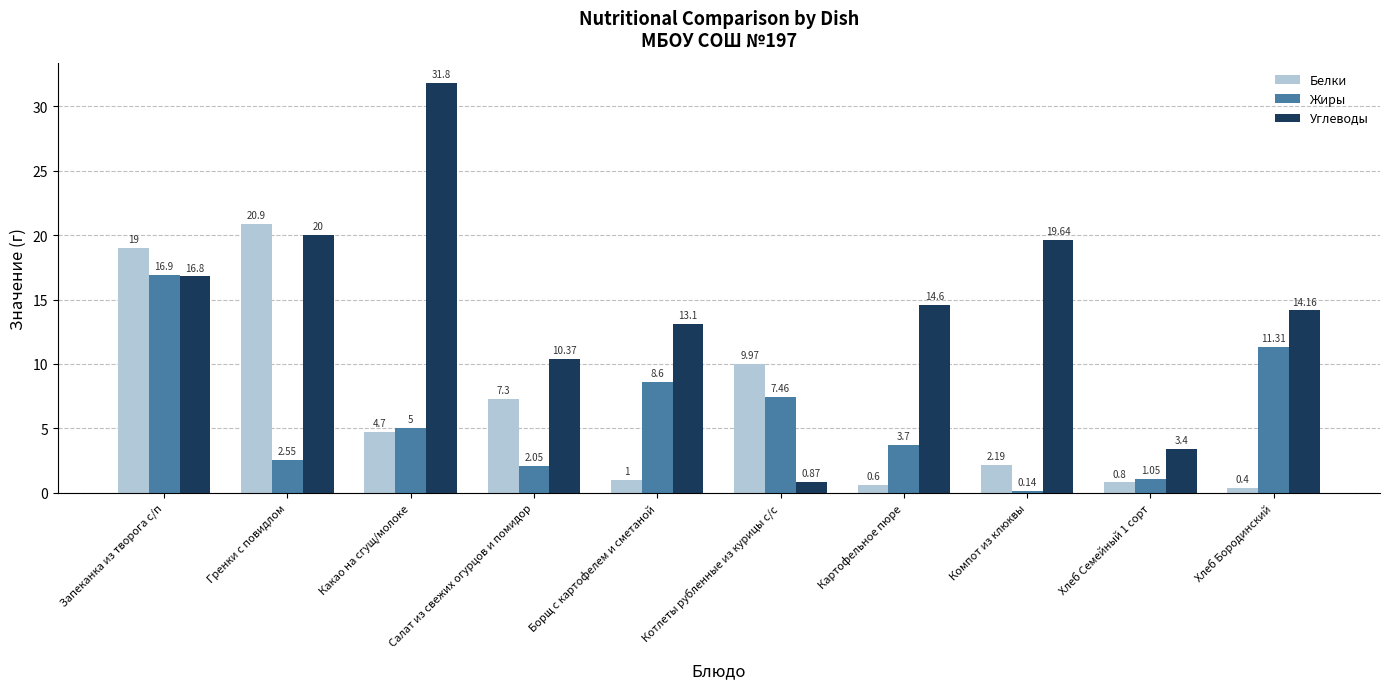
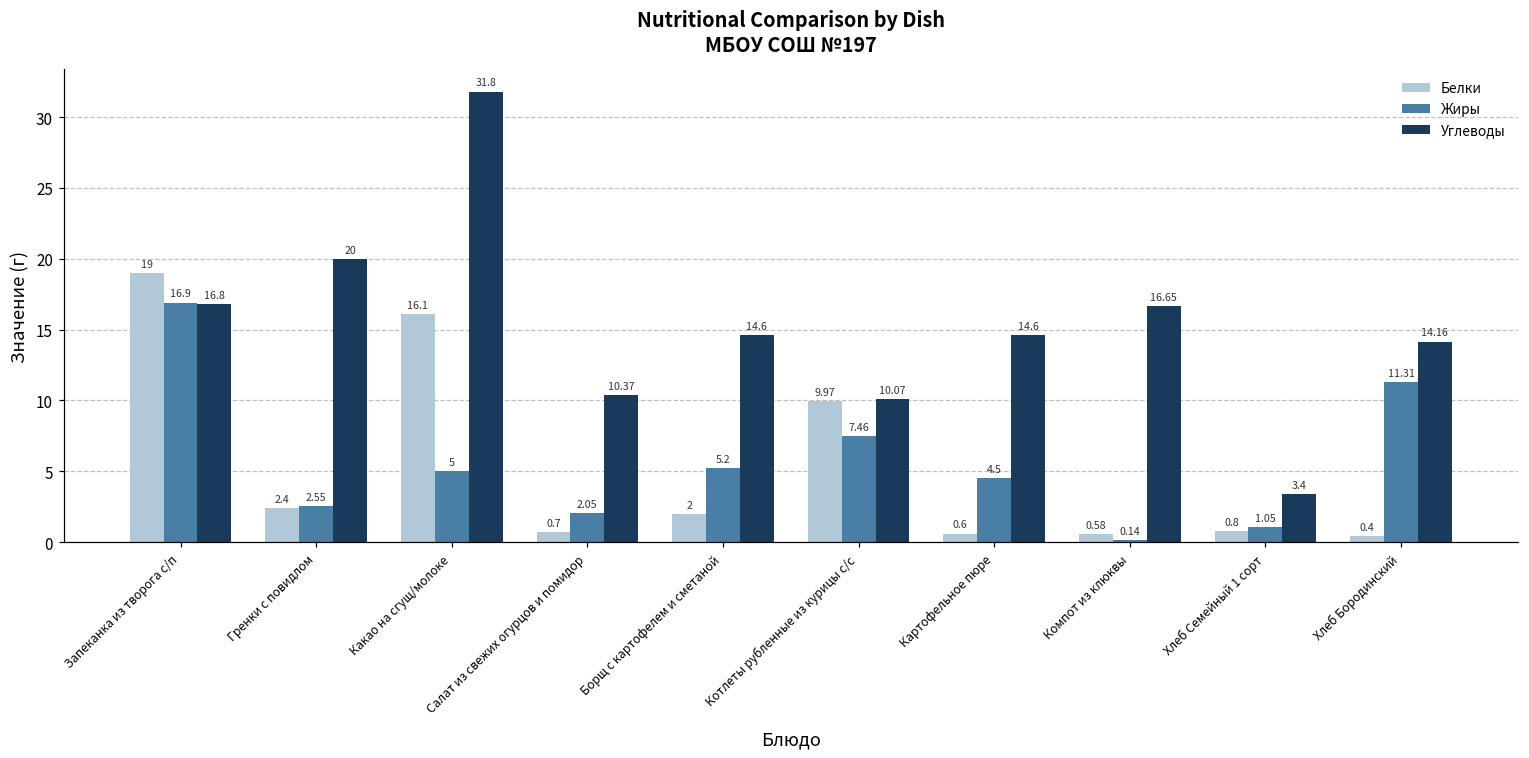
Белки, Гренки с повидлом: 20.9 -> 2.4
Белки, Какао на сгущ/молоке: 4.7 -> 16.1
Белки, Салат из свежих огурцов и помидор: 7.3 -> 0.7
Белки, Борщ с картофелем и сметаной: 1 -> 2
Жиры, Борщ с картофелем и сметаной: 8.6 -> 5.2
Углеводы, Борщ с картофелем и сметаной: 13.1 -> 14.6
Углеводы, Котлеты рубленные из курицы с/с: 0.87 -> 10.07
Жиры, Картофельное пюре: 3.7 -> 4.5
Белки, Компот из клюквы: 2.19 -> 0.58
Углеводы, Компот из клюквы: 19.64 -> 16.65
